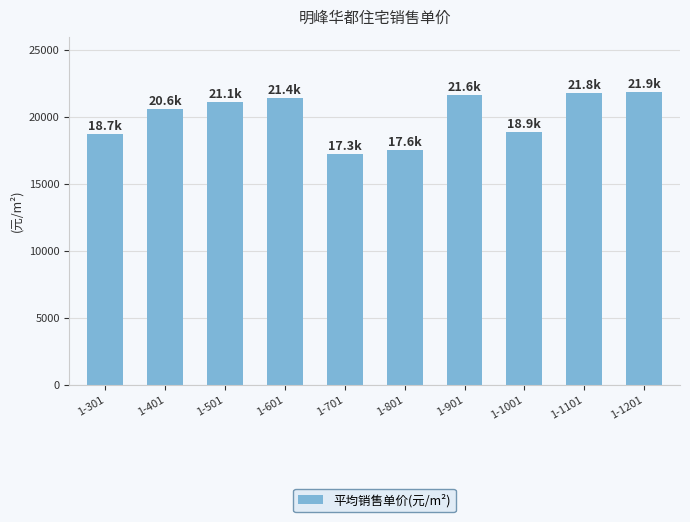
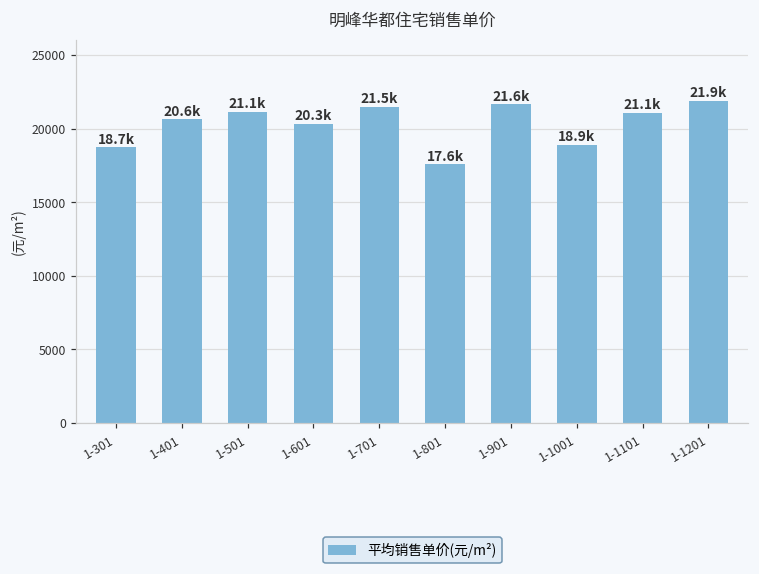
1-601: 21.4k -> 20.3k
1-701: 17.3k -> 21.5k
1-1101: 21.8k -> 21.1k
